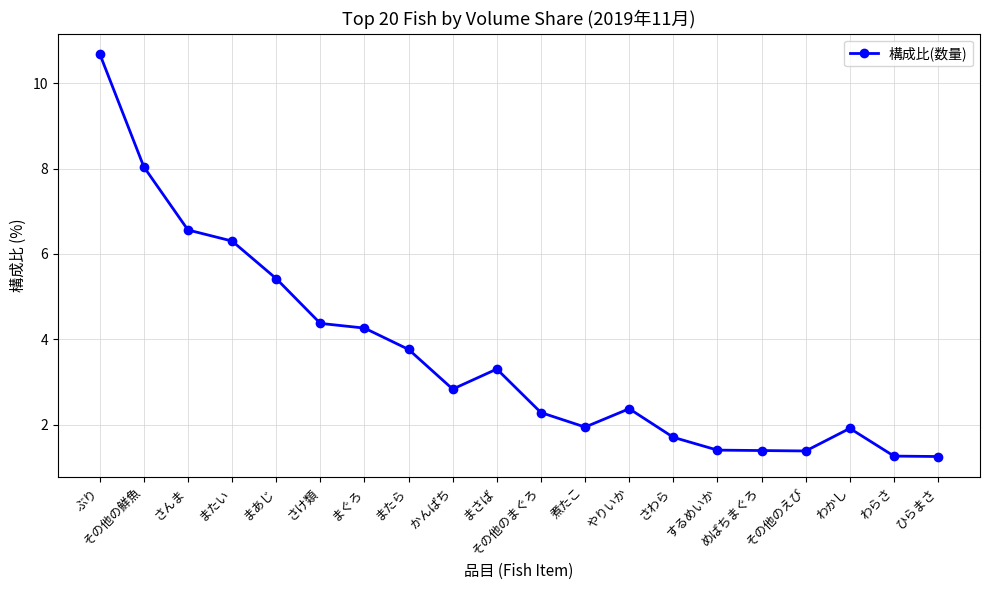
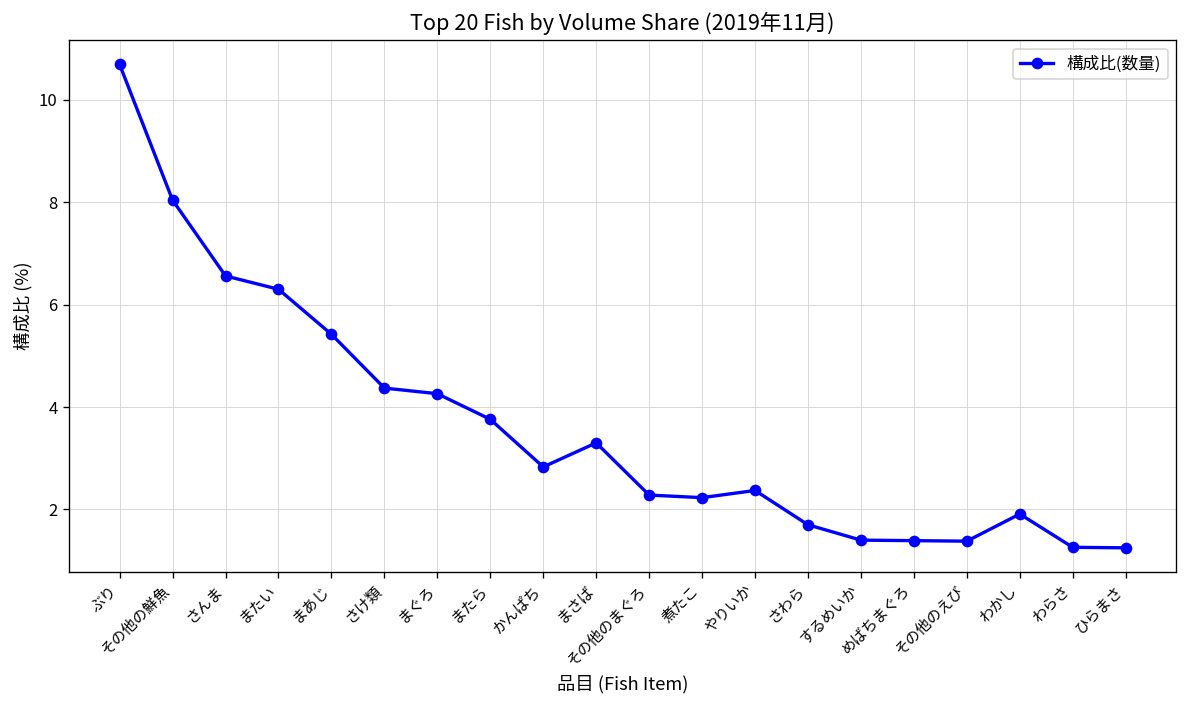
煮たこ: 1.9 -> 2.2
